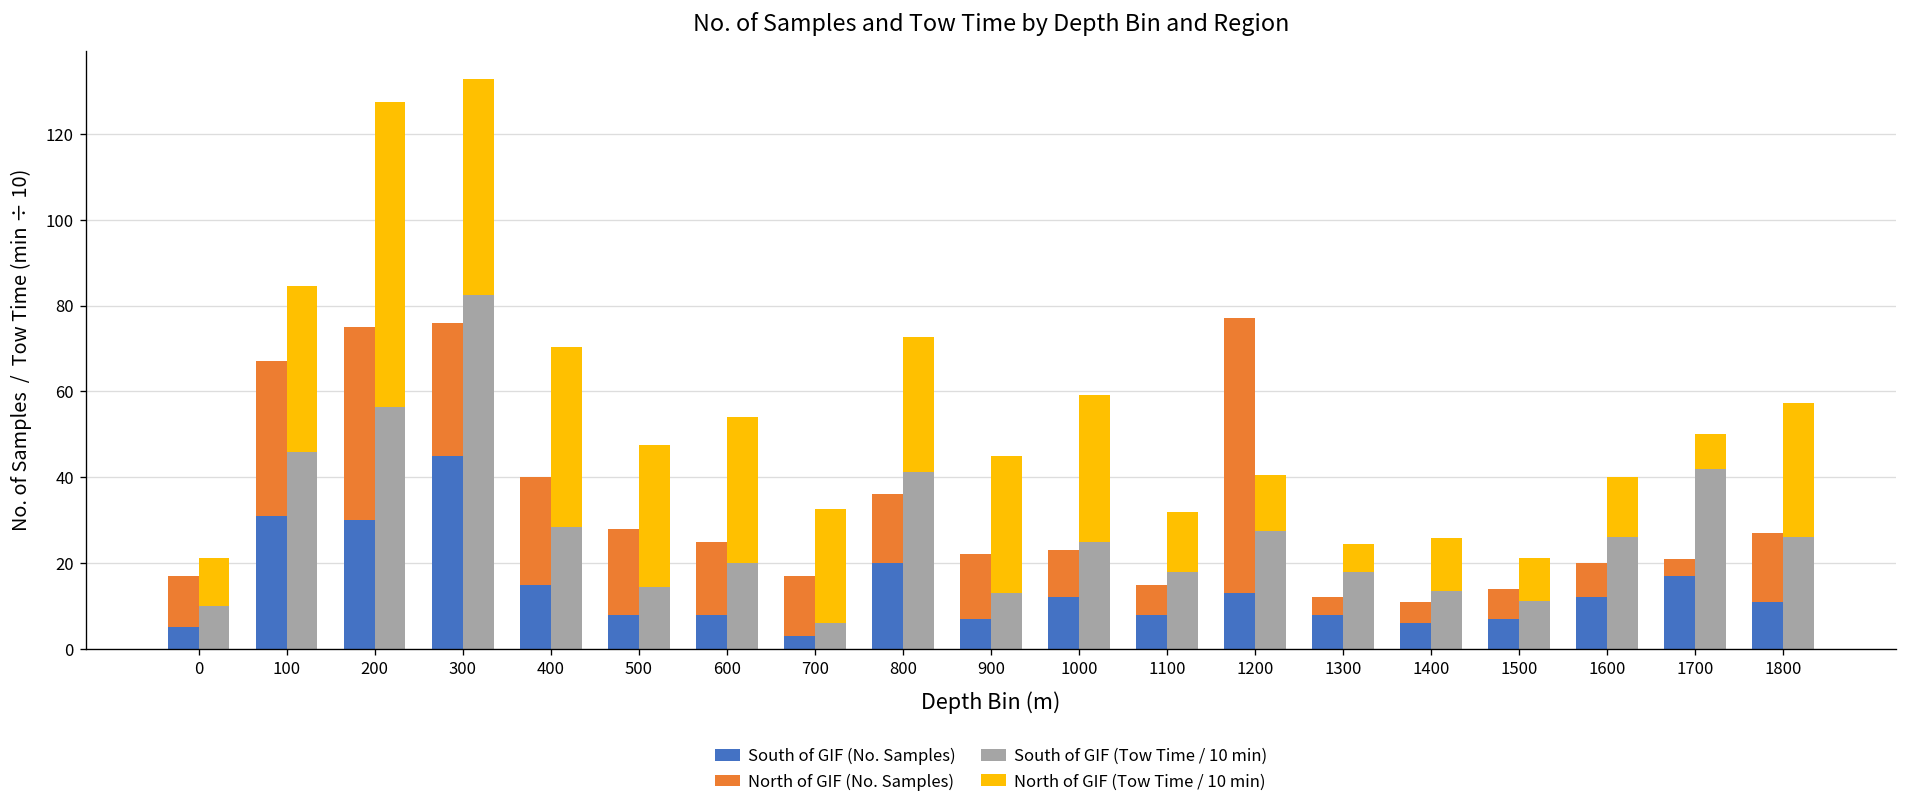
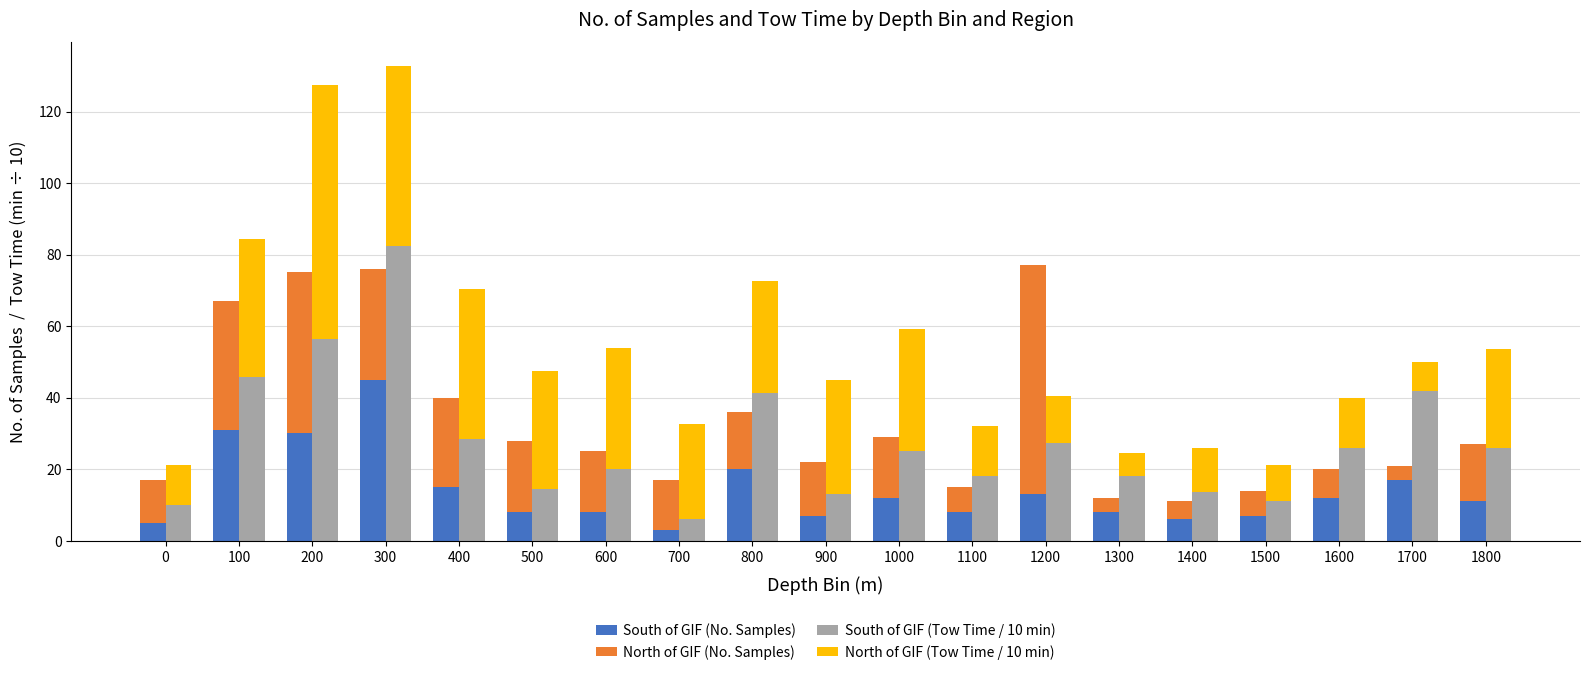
North of GIF (No. Samples), 1000: 11 -> 17
North of GIF (Tow Time / 10 min), 1800: 31 -> 28
